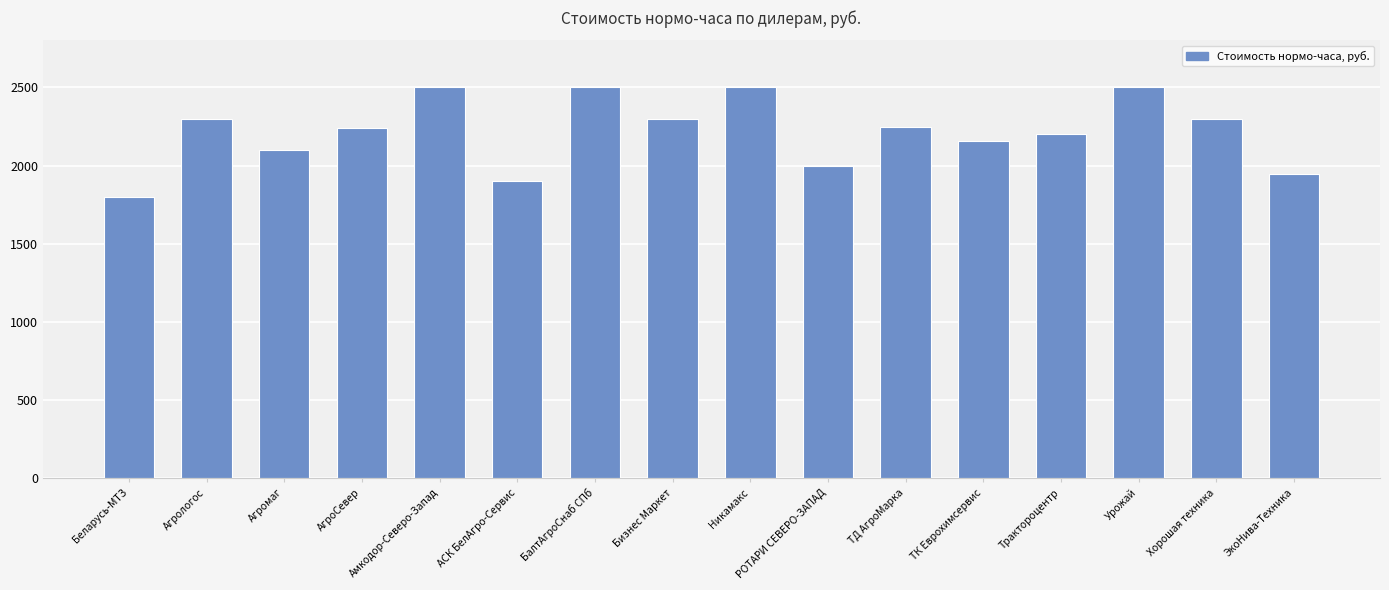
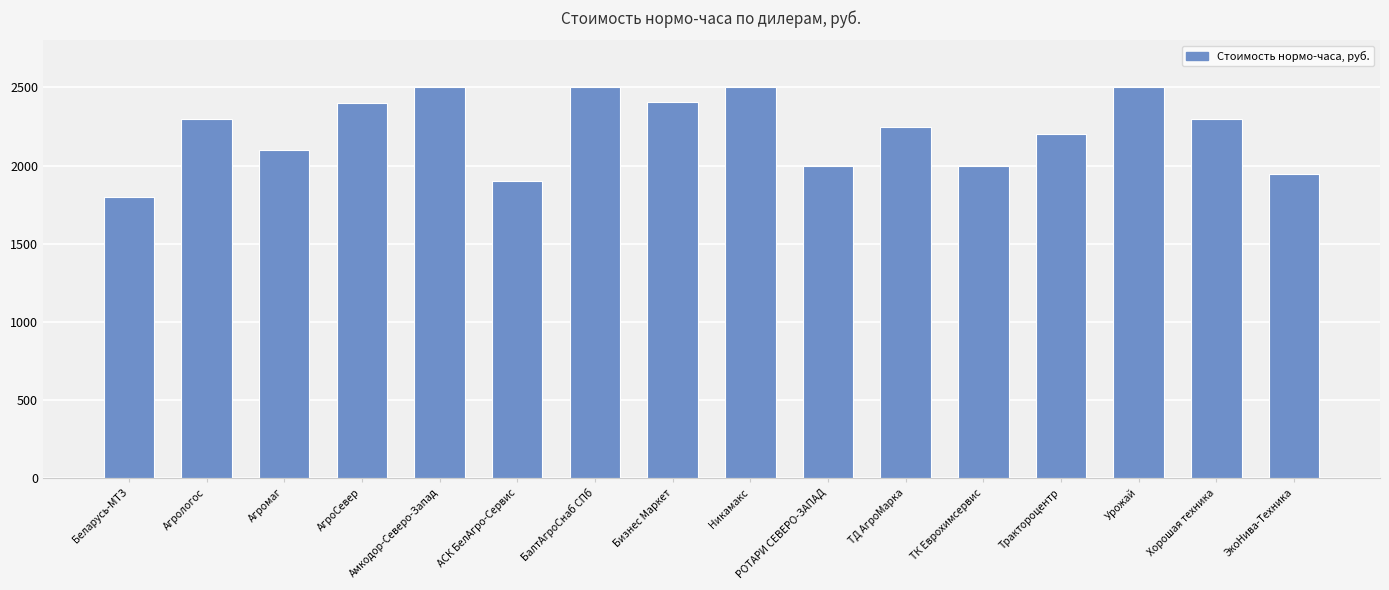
АгроСевер: 2240 -> 2400
Бизнес Маркет: 2300 -> 2410
ТК Еврохимсервис: 2160 -> 2000
